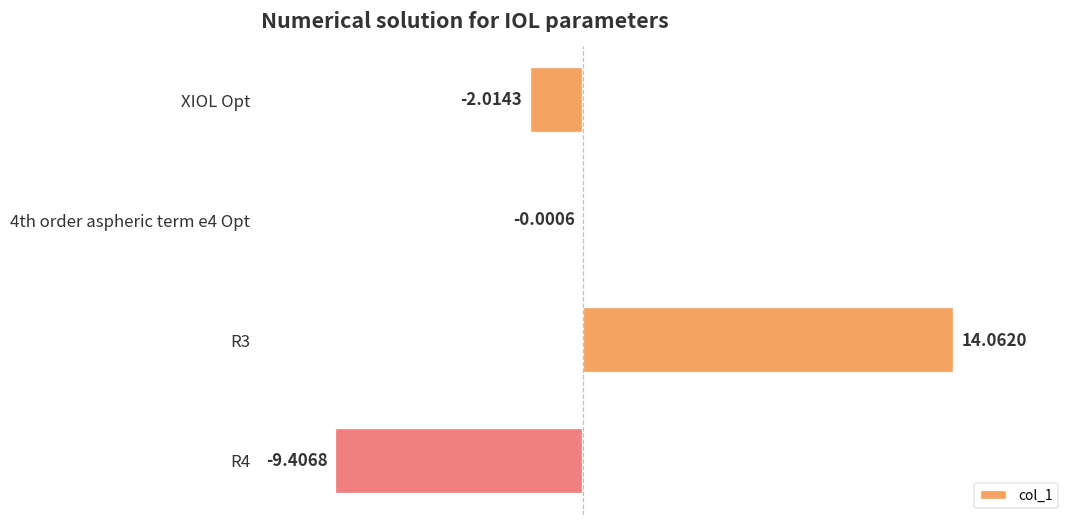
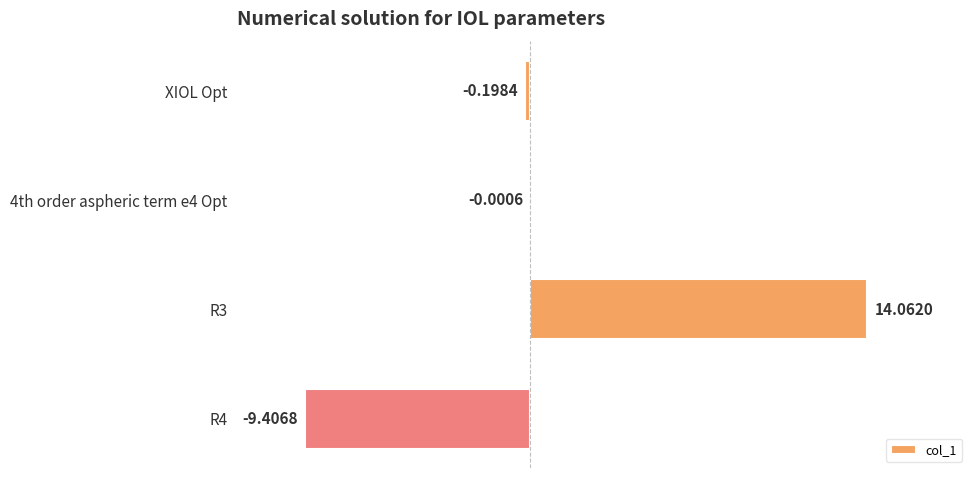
XIOL Opt: -2.0143 -> -0.1984
